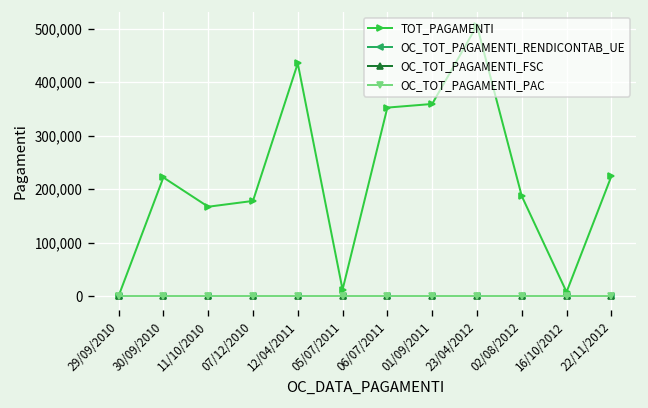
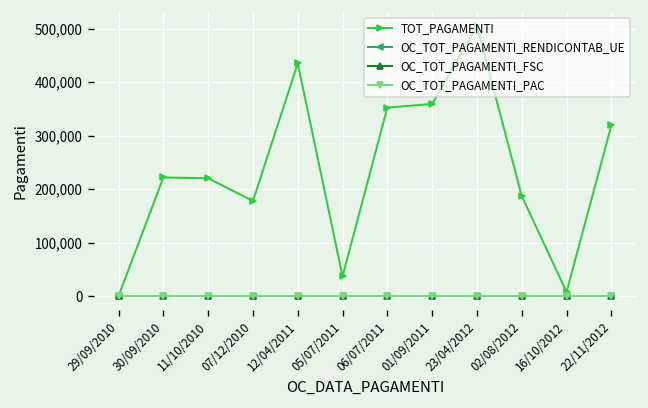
TOT_PAGAMENTI, 11/10/2010: 170,000 -> 220,000
TOT_PAGAMENTI, 05/07/2011: 10,000 -> 40,000
TOT_PAGAMENTI, 22/11/2012: 220,000 -> 320,000
